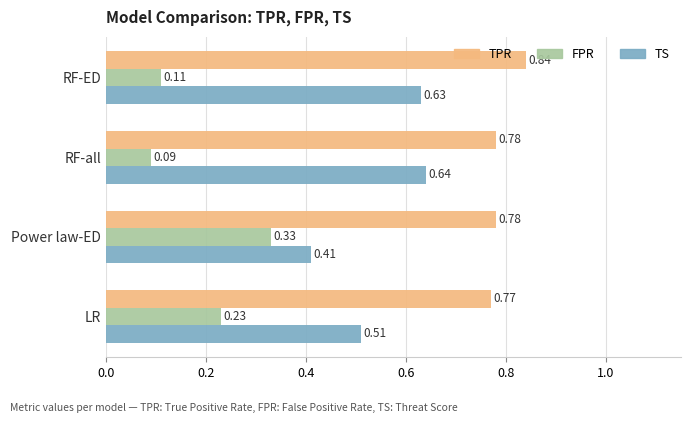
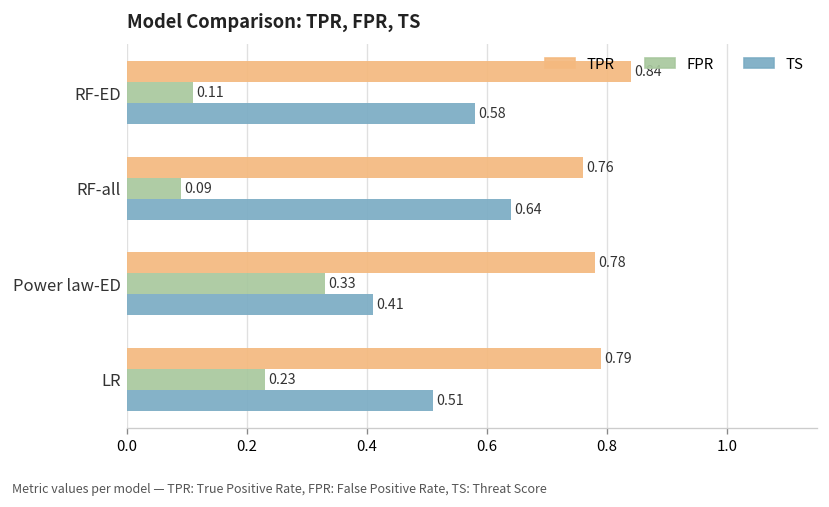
TS, RF-ED: 0.63 -> 0.58
TPR, RF-all: 0.78 -> 0.76
TPR, LR: 0.77 -> 0.79
